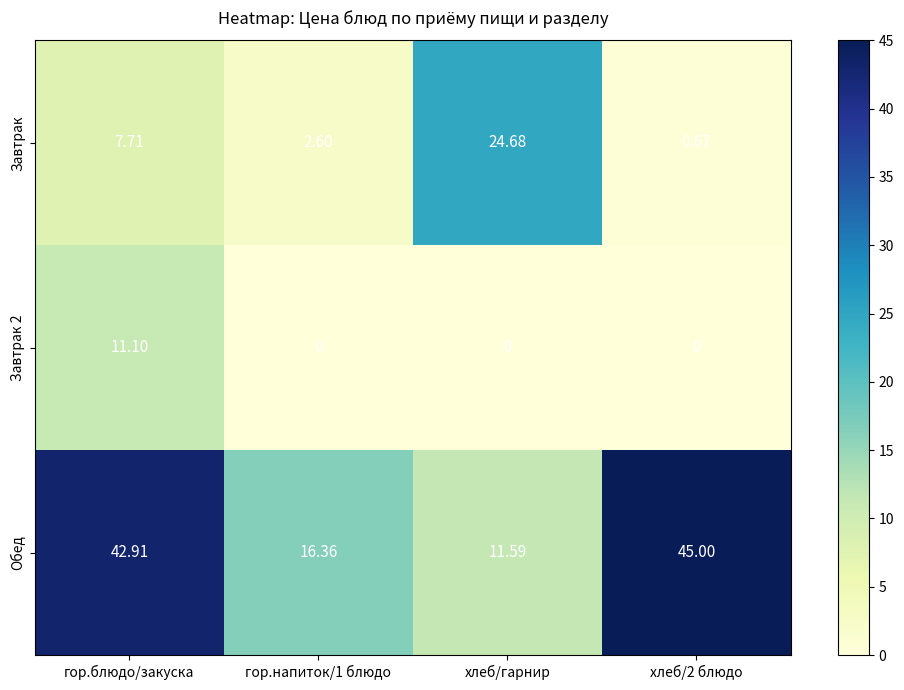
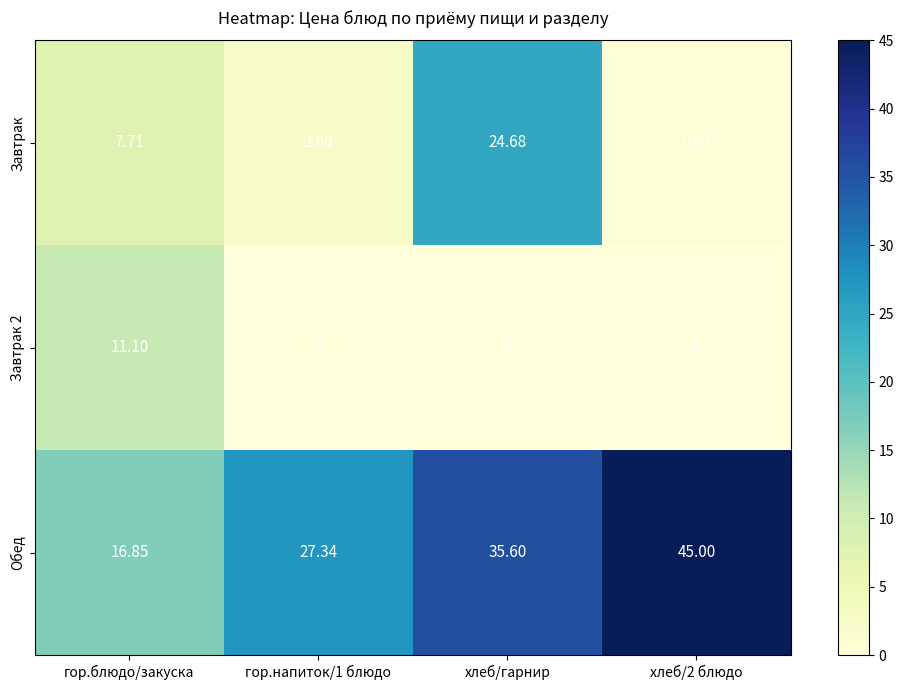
Обед, гор.блюдо/закуска: 42.91 -> 16.85
Обед, гор.напиток/1 блюдо: 16.36 -> 27.34
Обед, хлеб/гарнир: 11.59 -> 35.60
